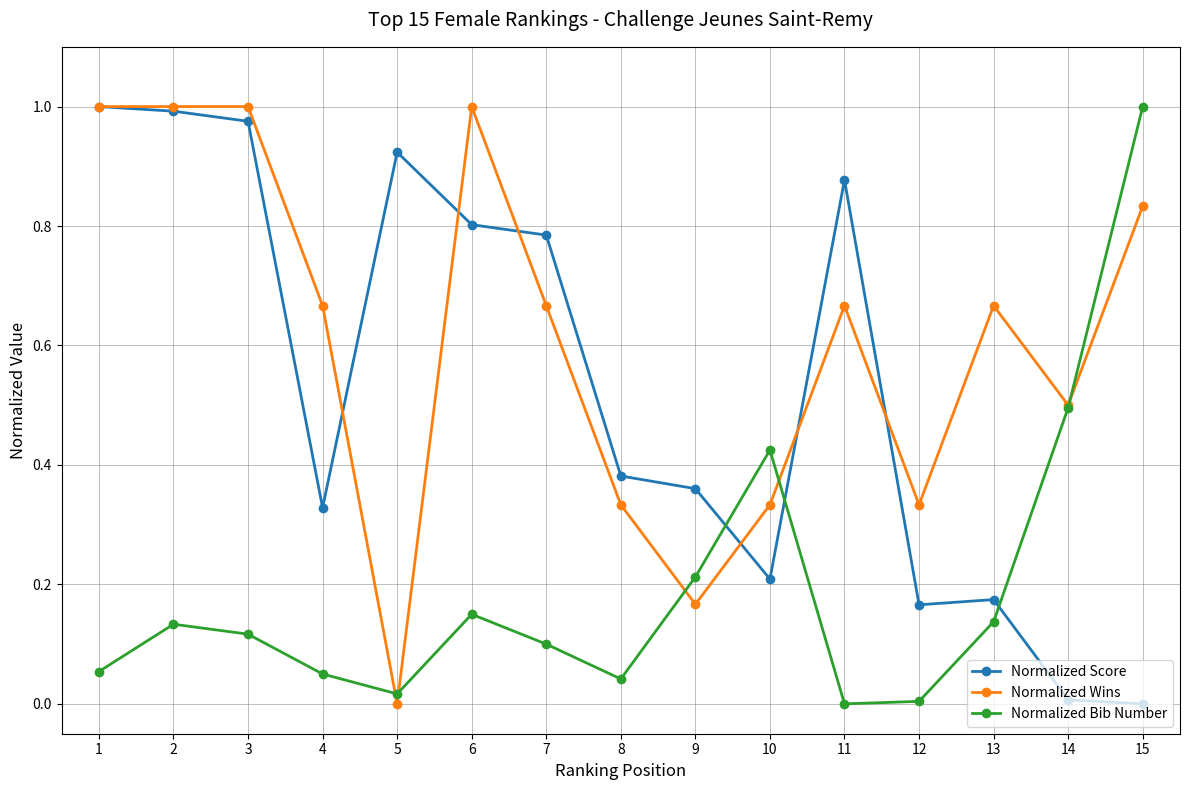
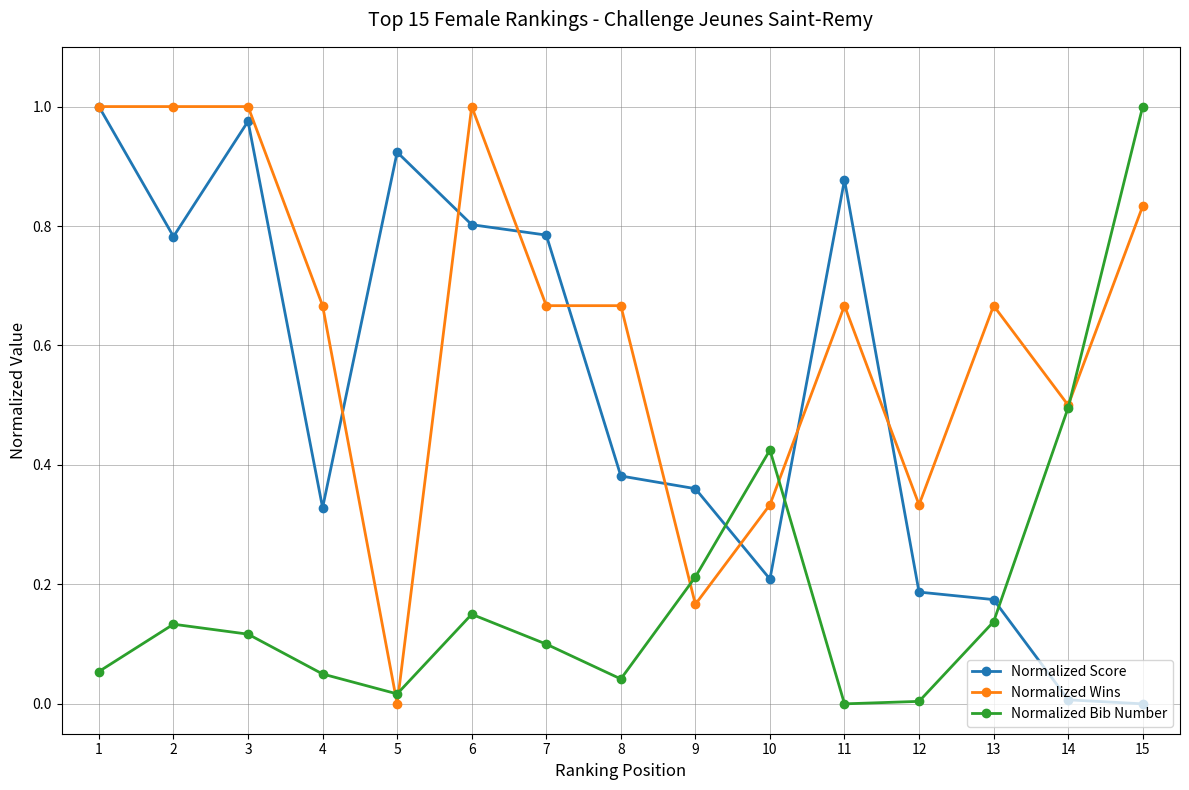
Normalized Score, 2: 0.99 -> 0.78
Normalized Wins, 8: 0.33 -> 0.67
Normalized Score, 12: 0.17 -> 0.19
